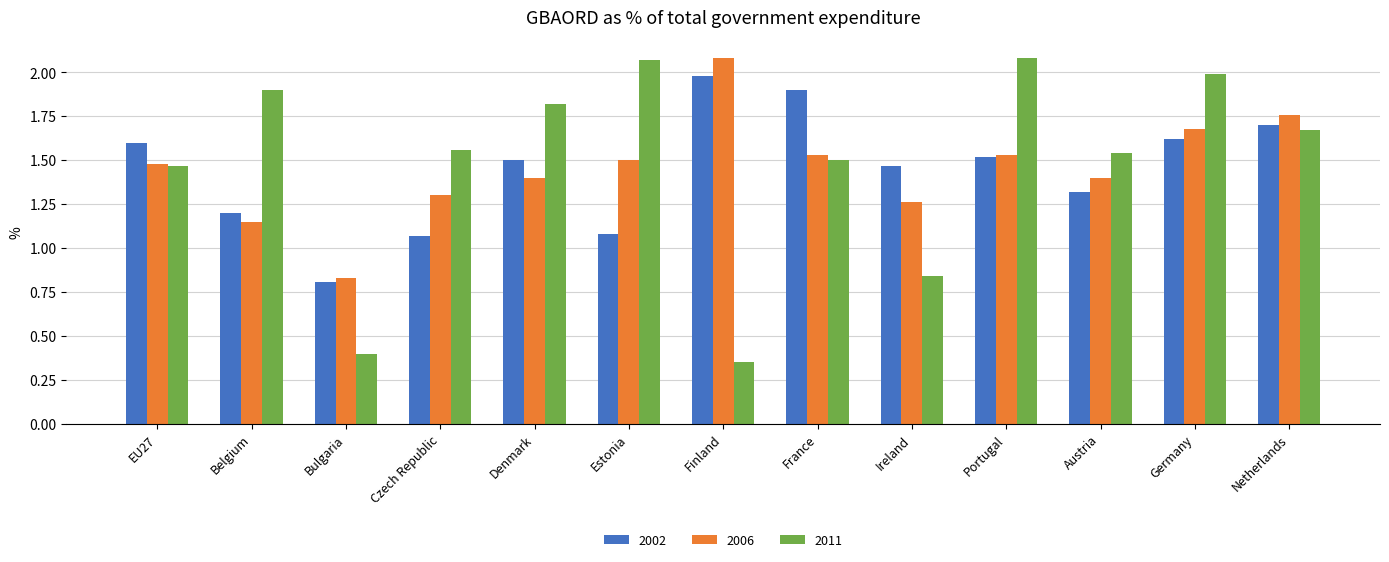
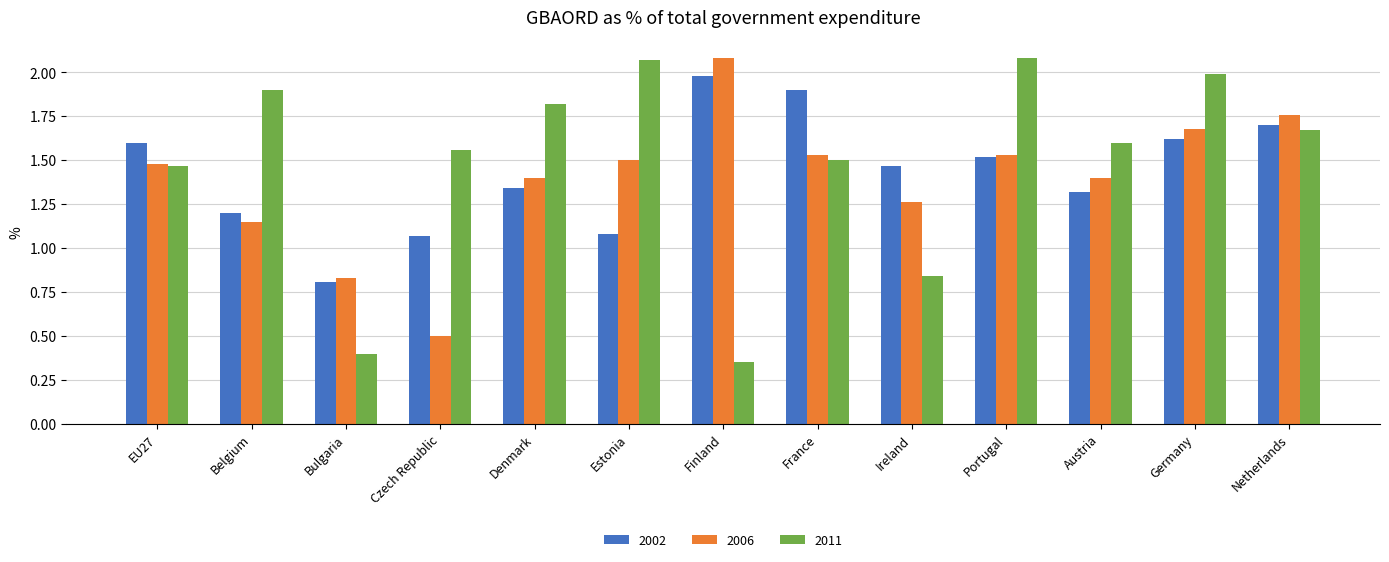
2006, Czech Republic: 1.3 -> 0.5
2002, Denmark: 1.50 -> 1.34
2011, Austria: 1.54 -> 1.60
